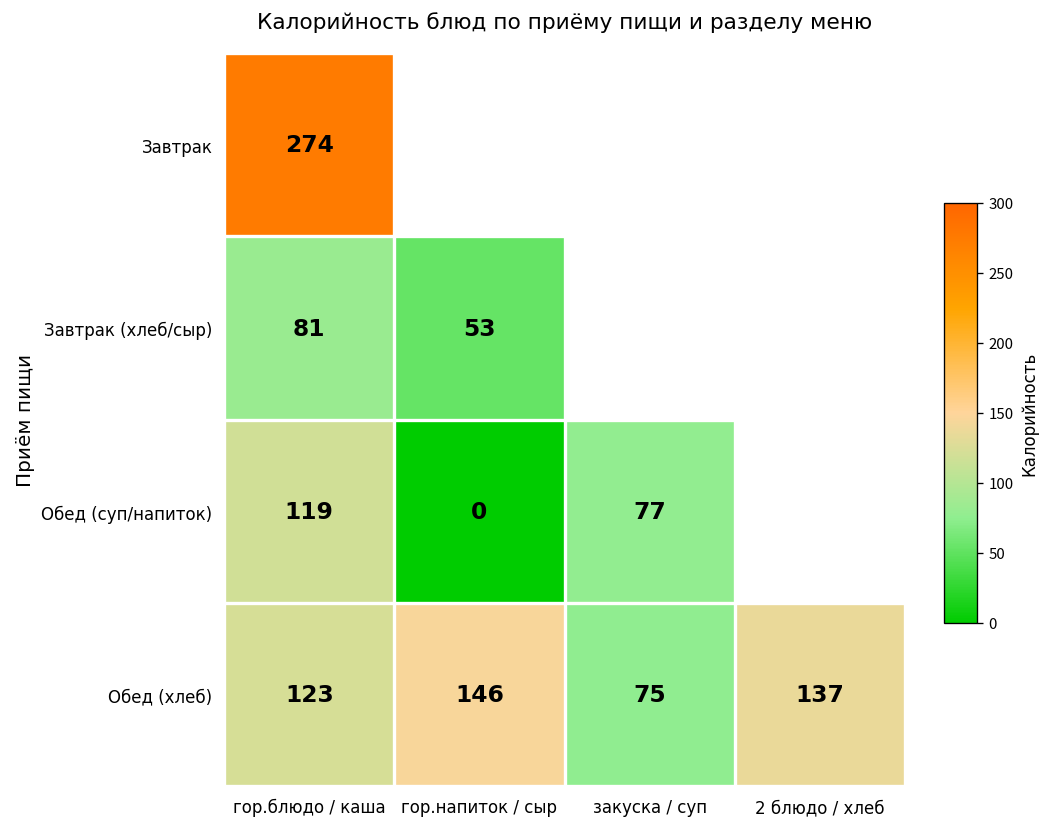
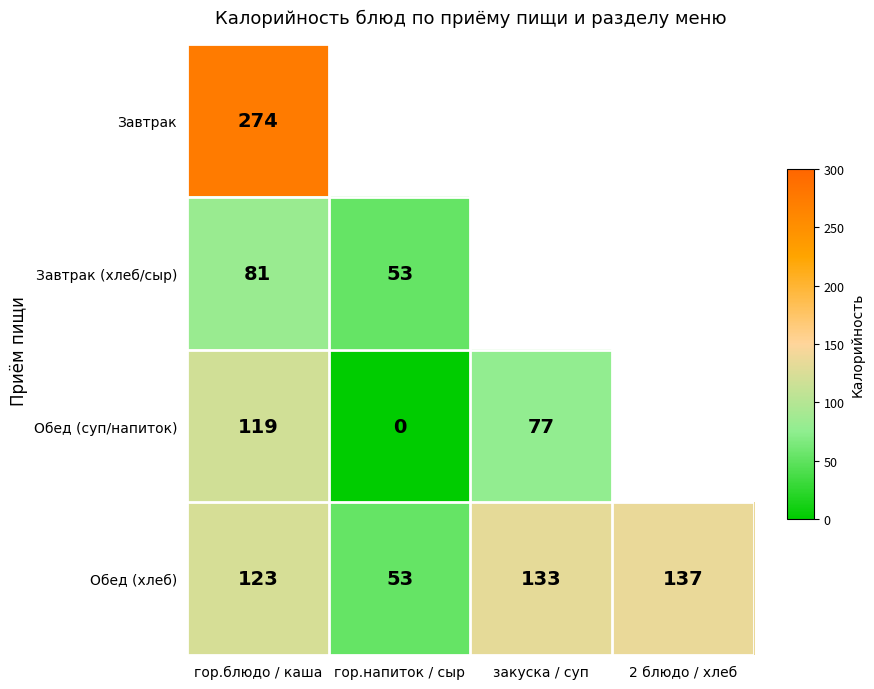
Обед (хлеб), гор.напиток / сыр: 146 -> 53
Обед (хлеб), закуска / суп: 75 -> 133
